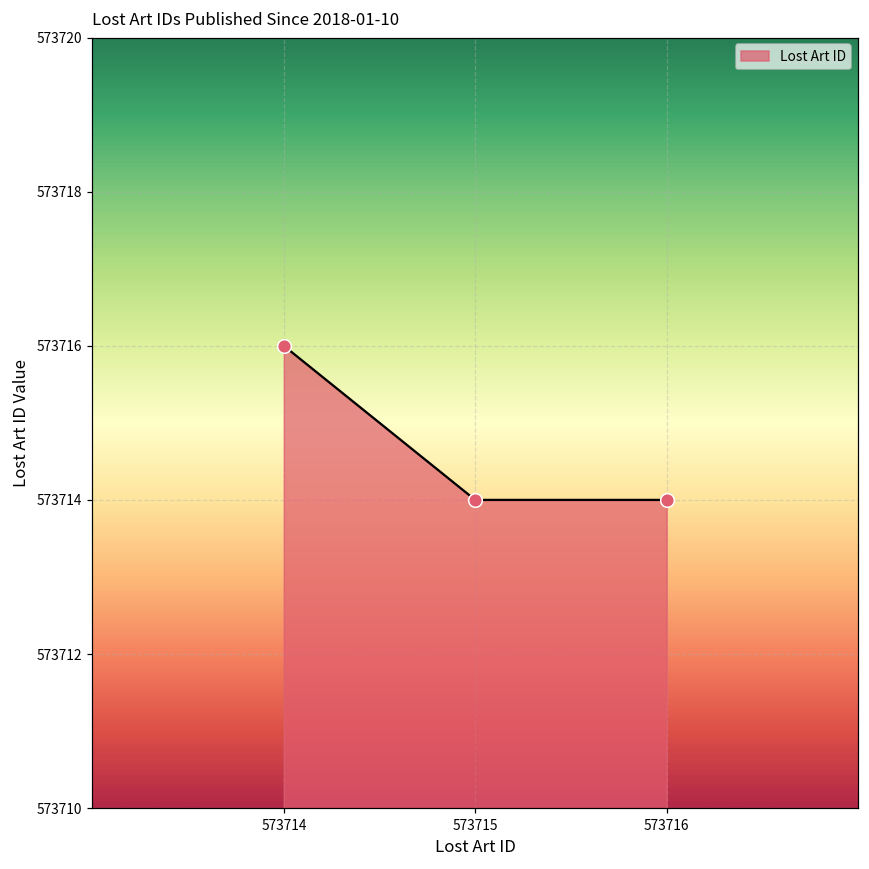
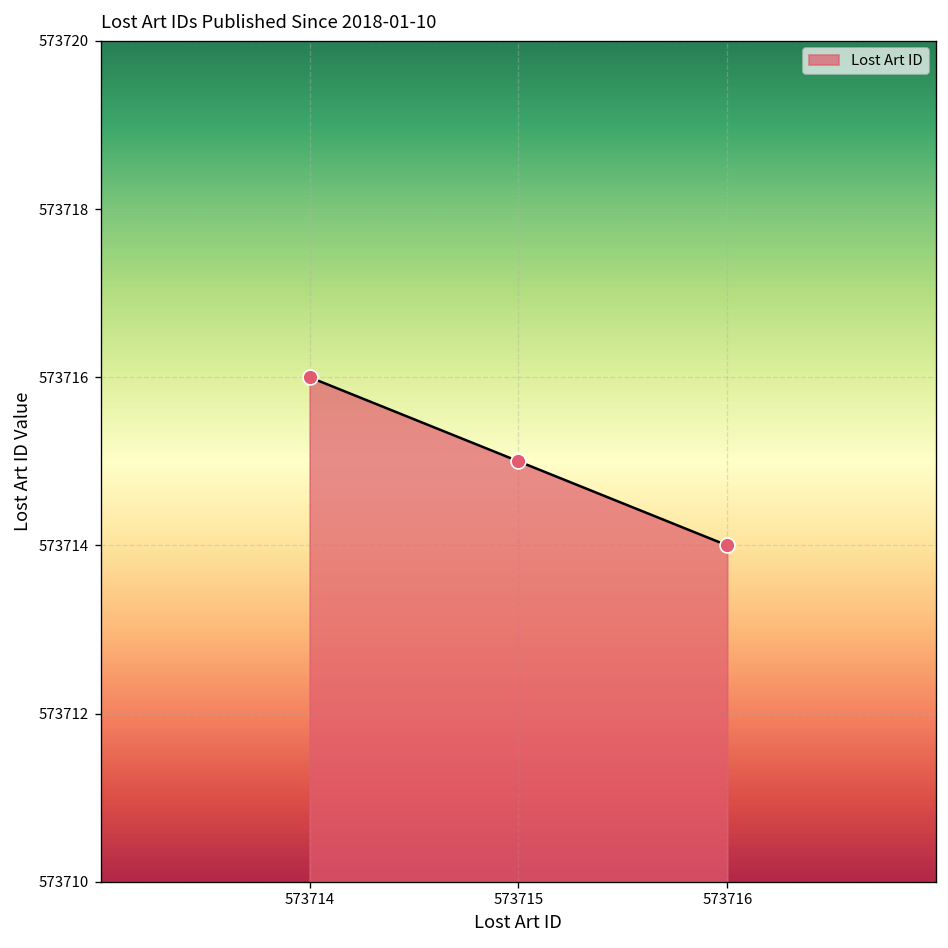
573715: 573714 -> 573715
